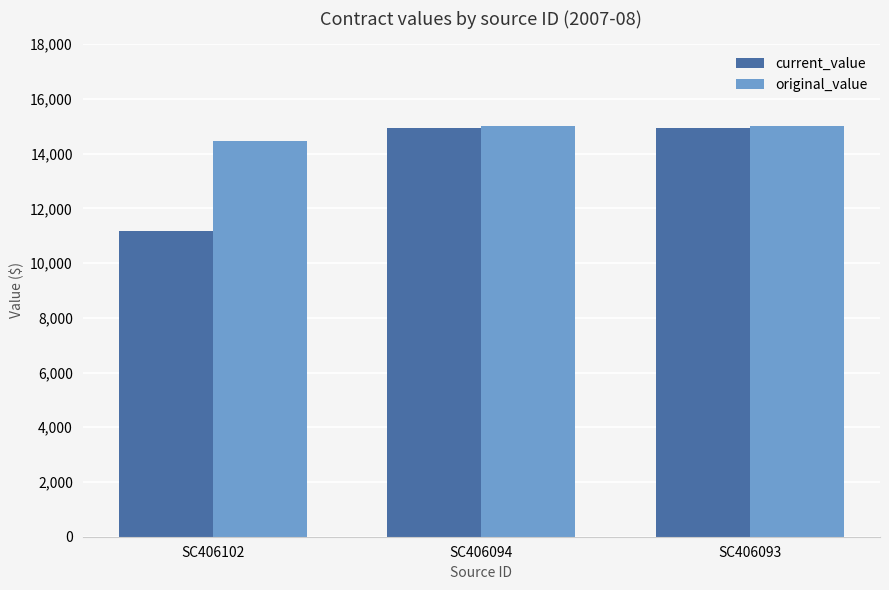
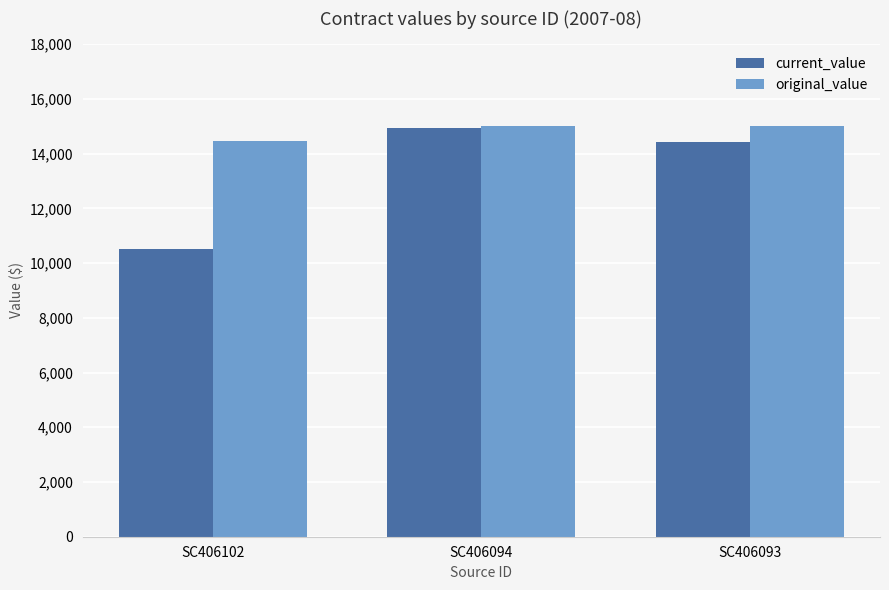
current_value, SC406102: 11,200 -> 10,500
current_value, SC406093: 14,900 -> 14,400
